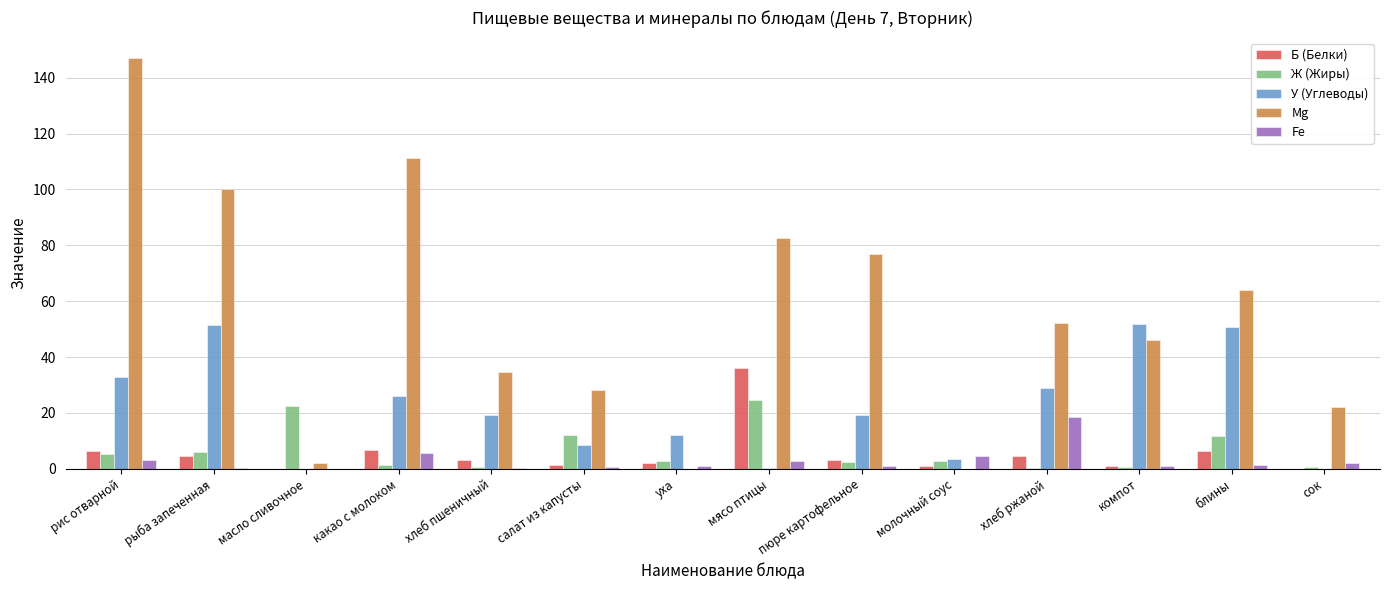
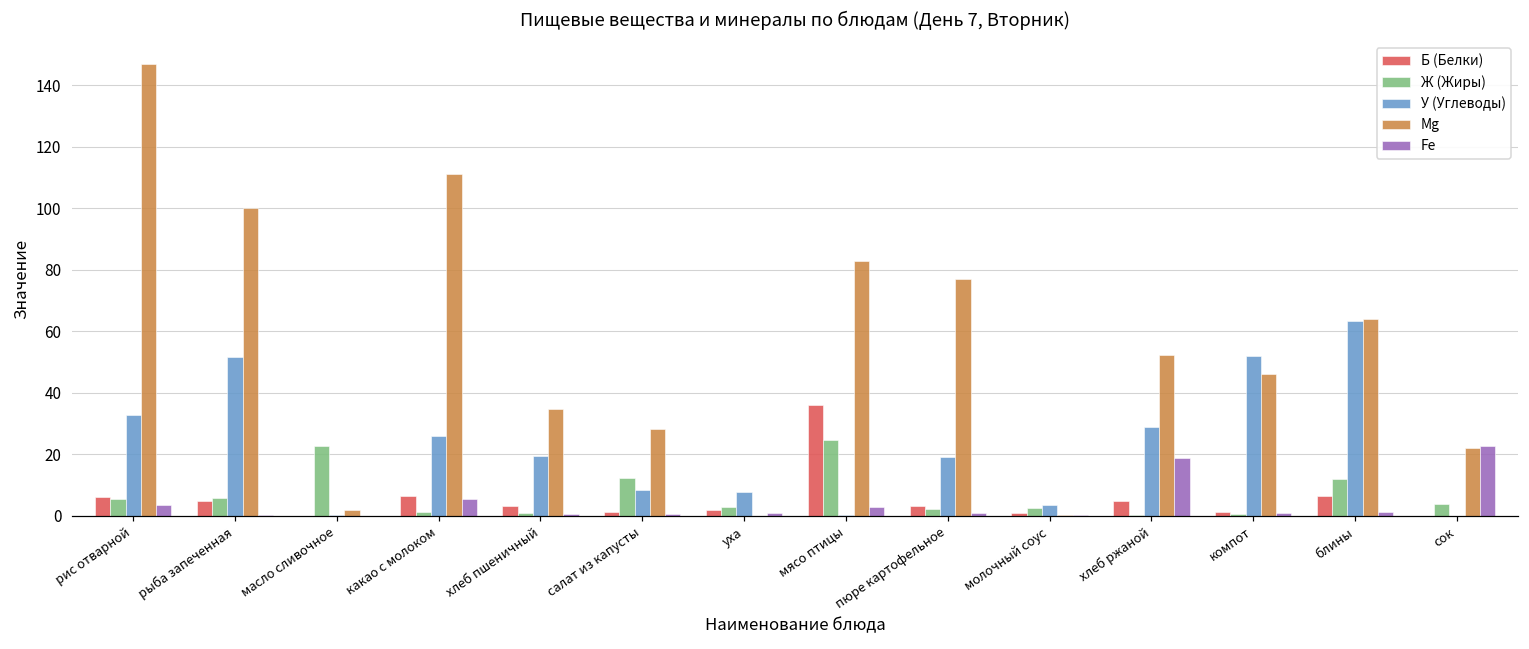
У (Углеводы), уха: 12 -> 8
Fe, молочный соус: 5 -> 0
У (Углеводы), блины: 51 -> 63
Ж (Жиры), сок: 1 -> 4
Fe, сок: 2 -> 23
